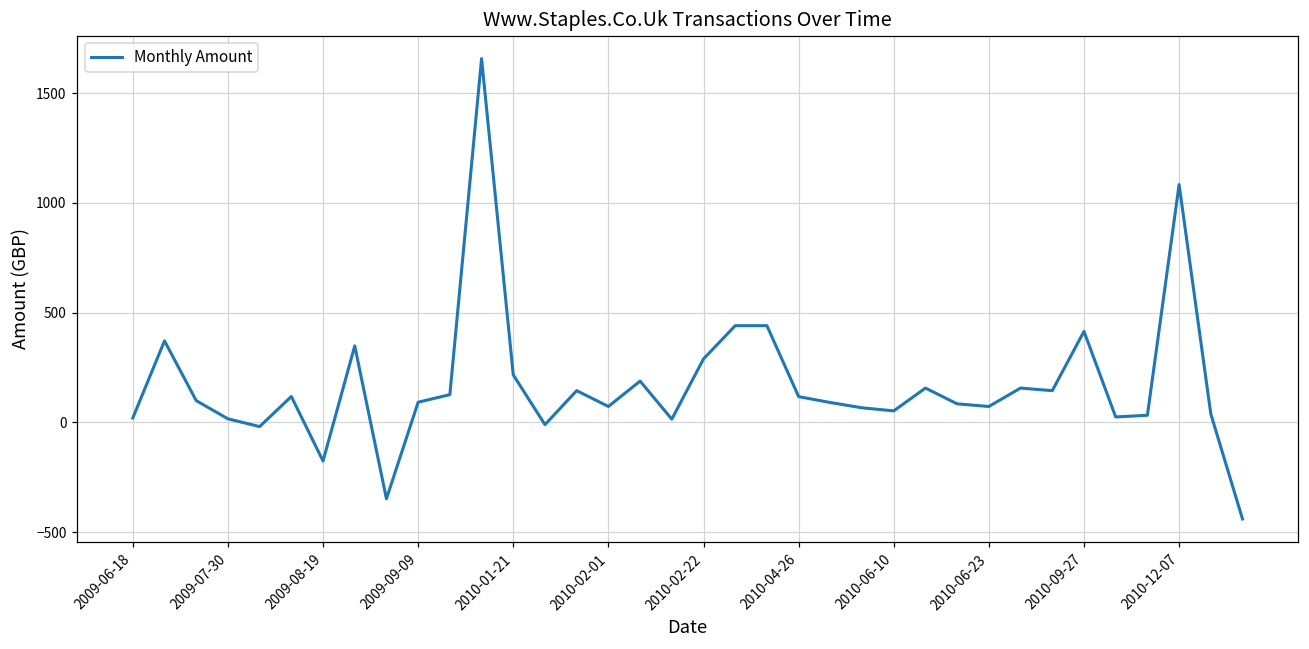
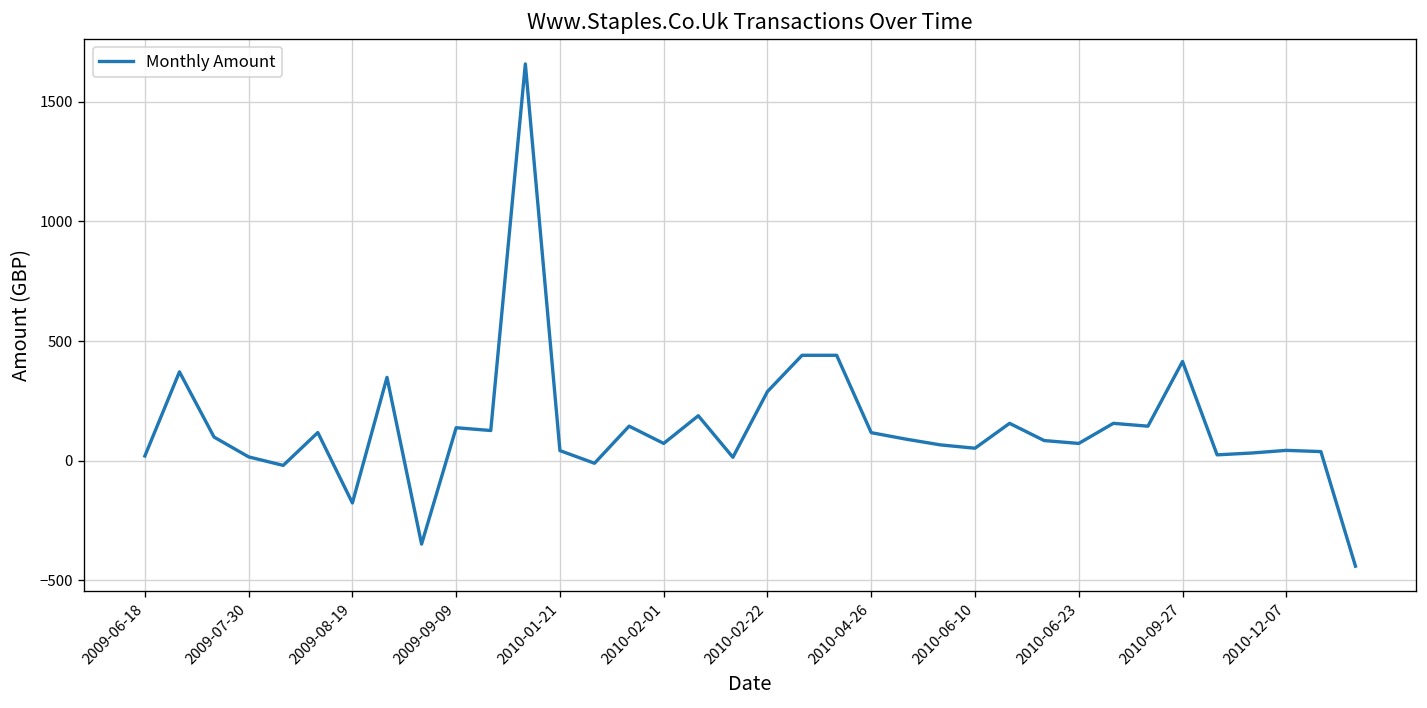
2009-09-09: 90 -> 140
2010-01-21: 220 -> 40
2010-12-07: 1080 -> 40
